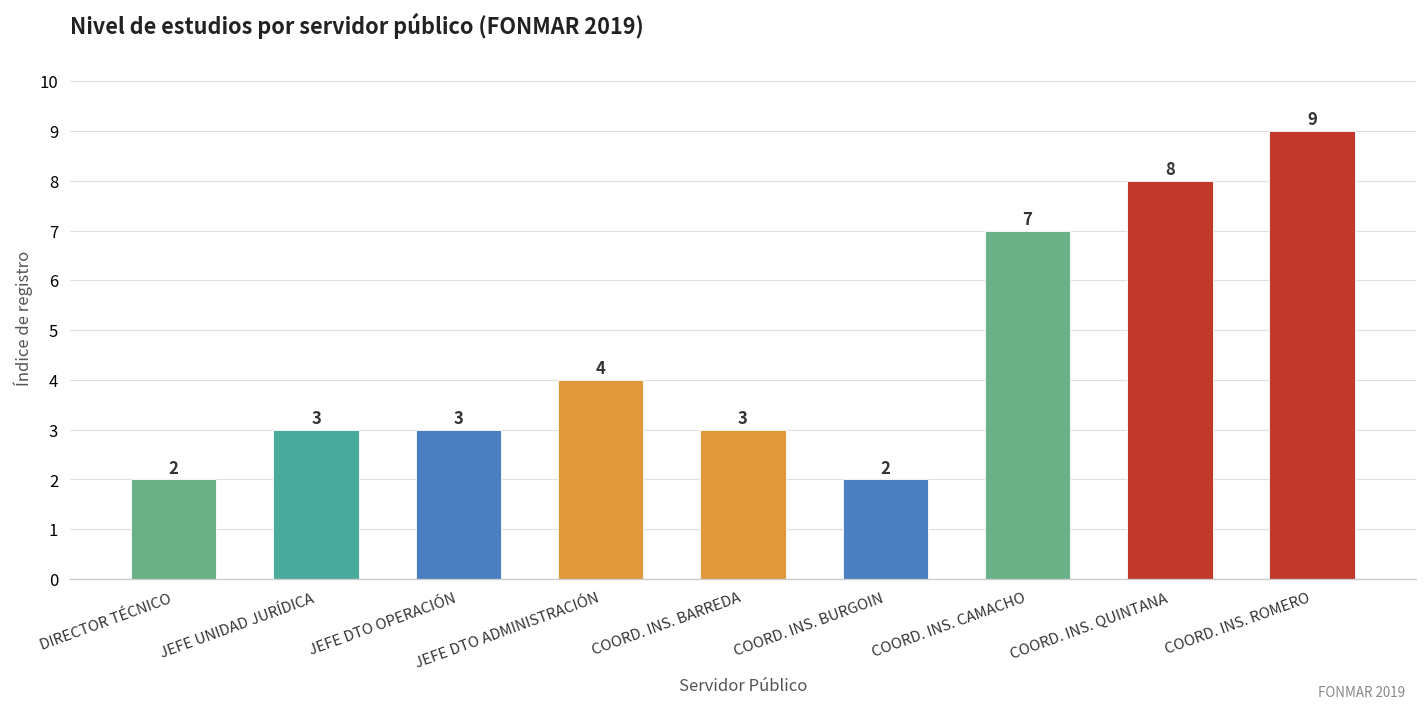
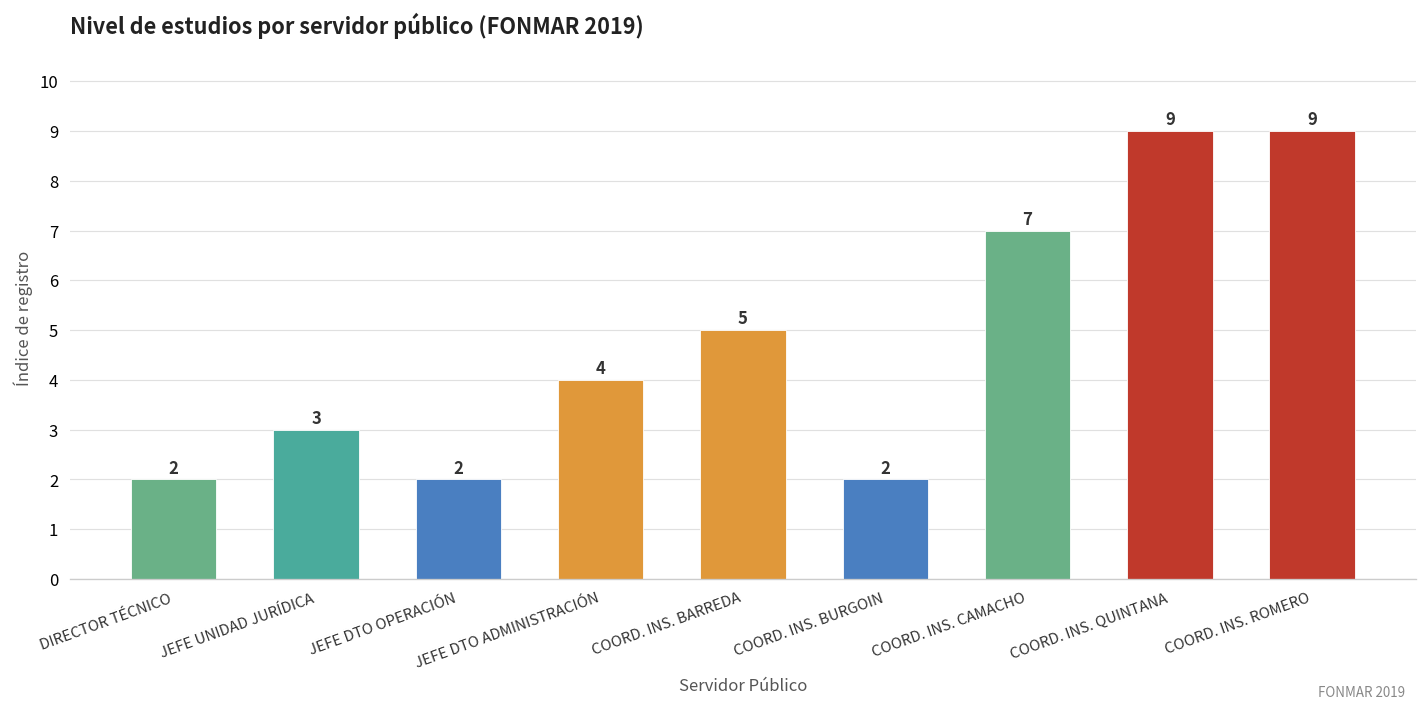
JEFE DTO OPERACIÓN: 3 -> 2
COORD. INS. BARREDA: 3 -> 5
COORD. INS. QUINTANA: 8 -> 9
